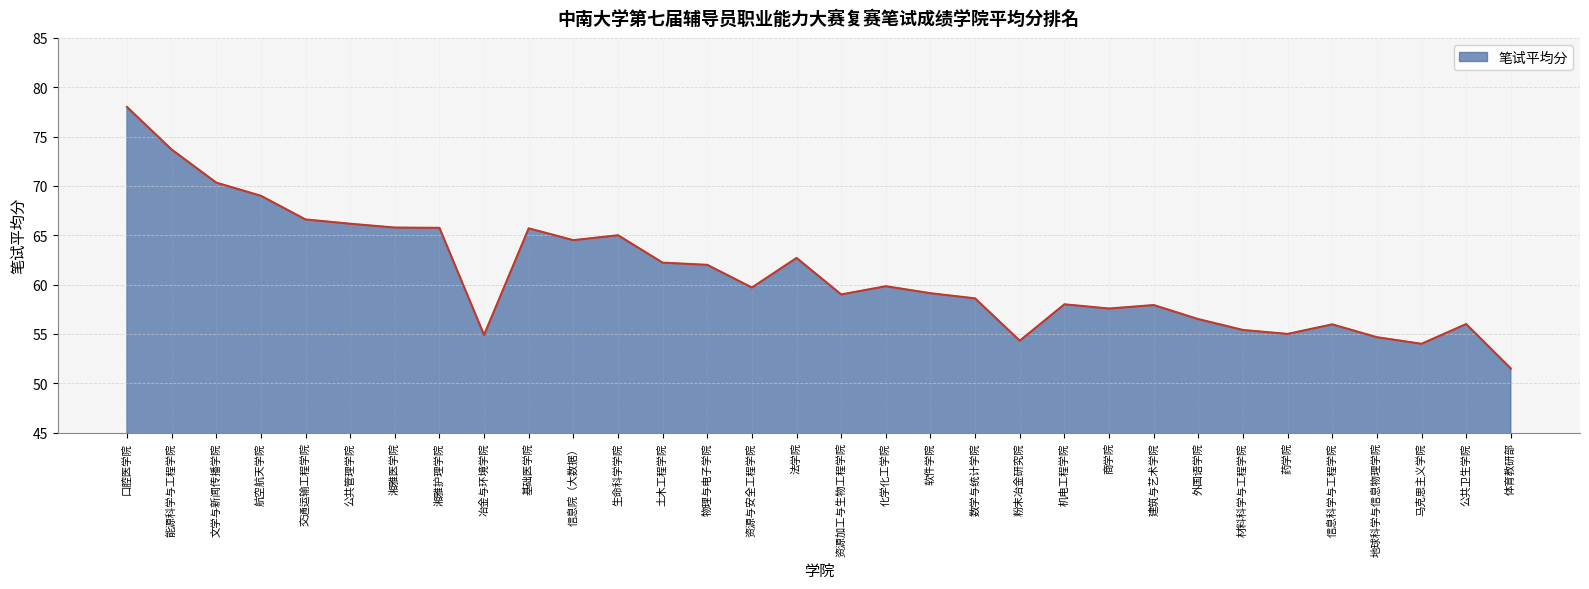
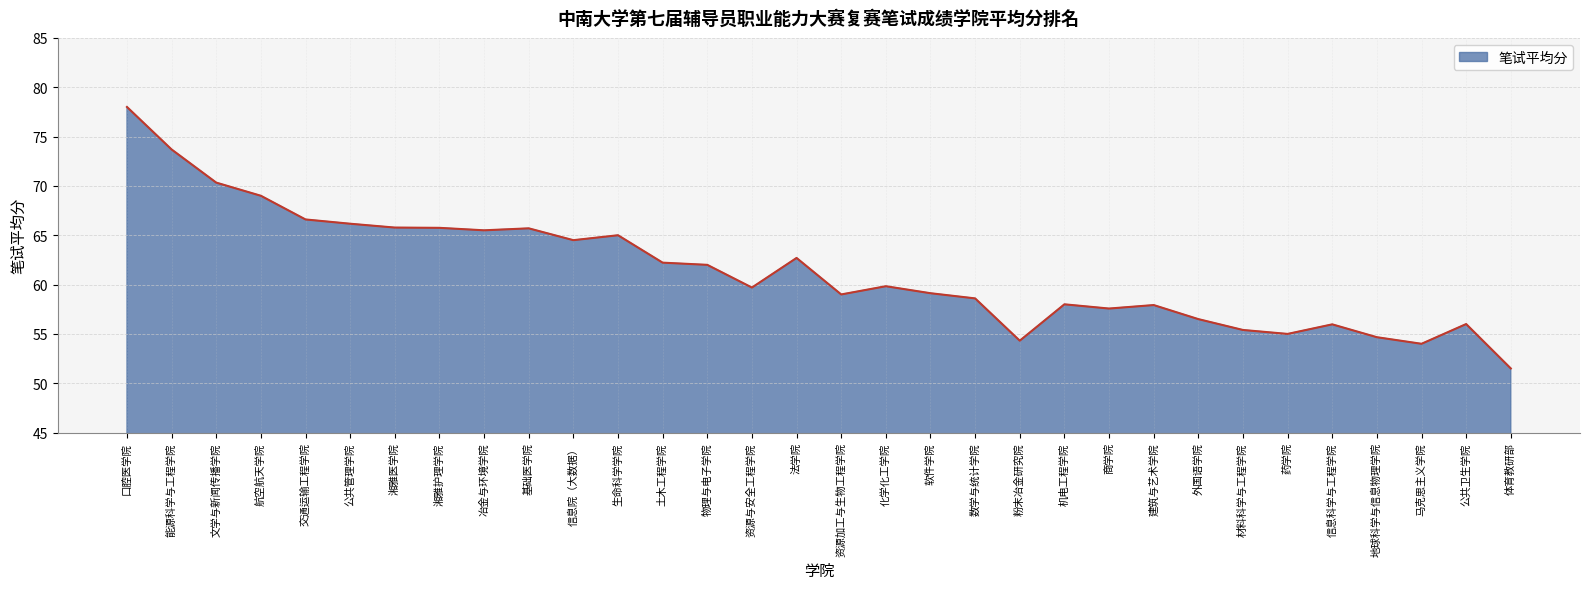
冶金与环境学院: 55 -> 66
